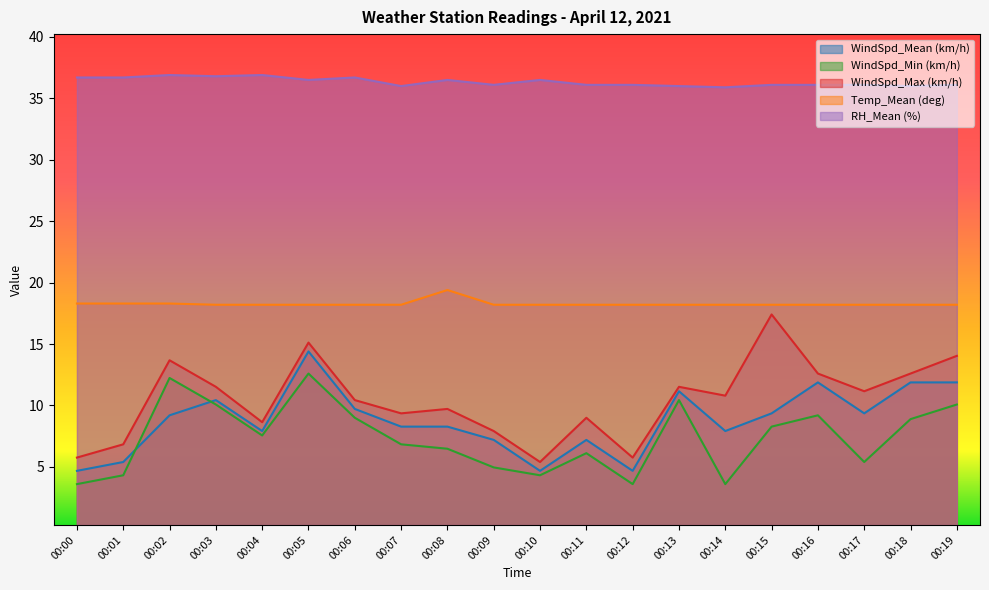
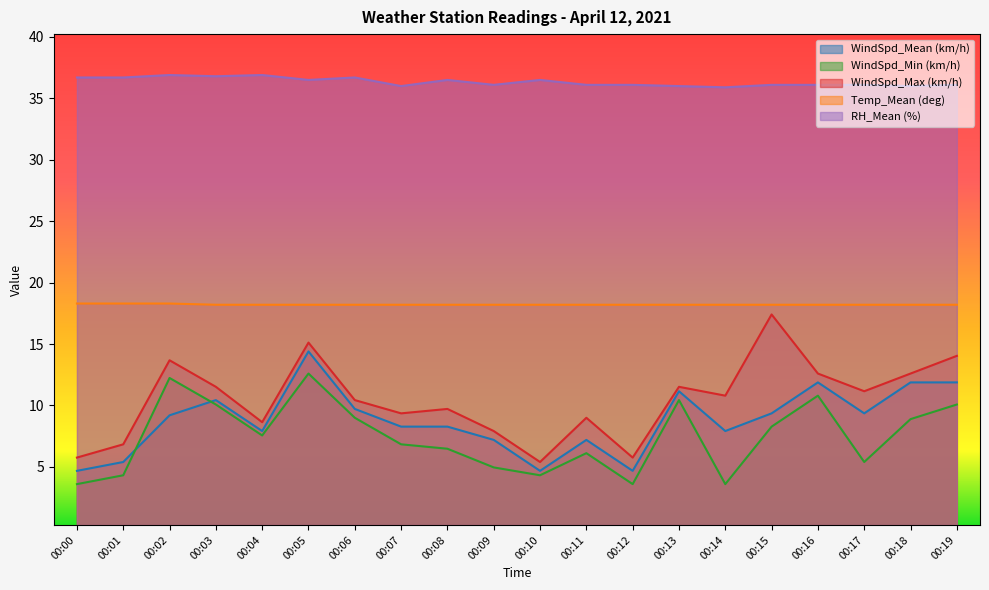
Temp_Mean (deg), 00:08: 19.4 -> 18.2
WindSpd_Min (km/h), 00:16: 9.2 -> 10.8
